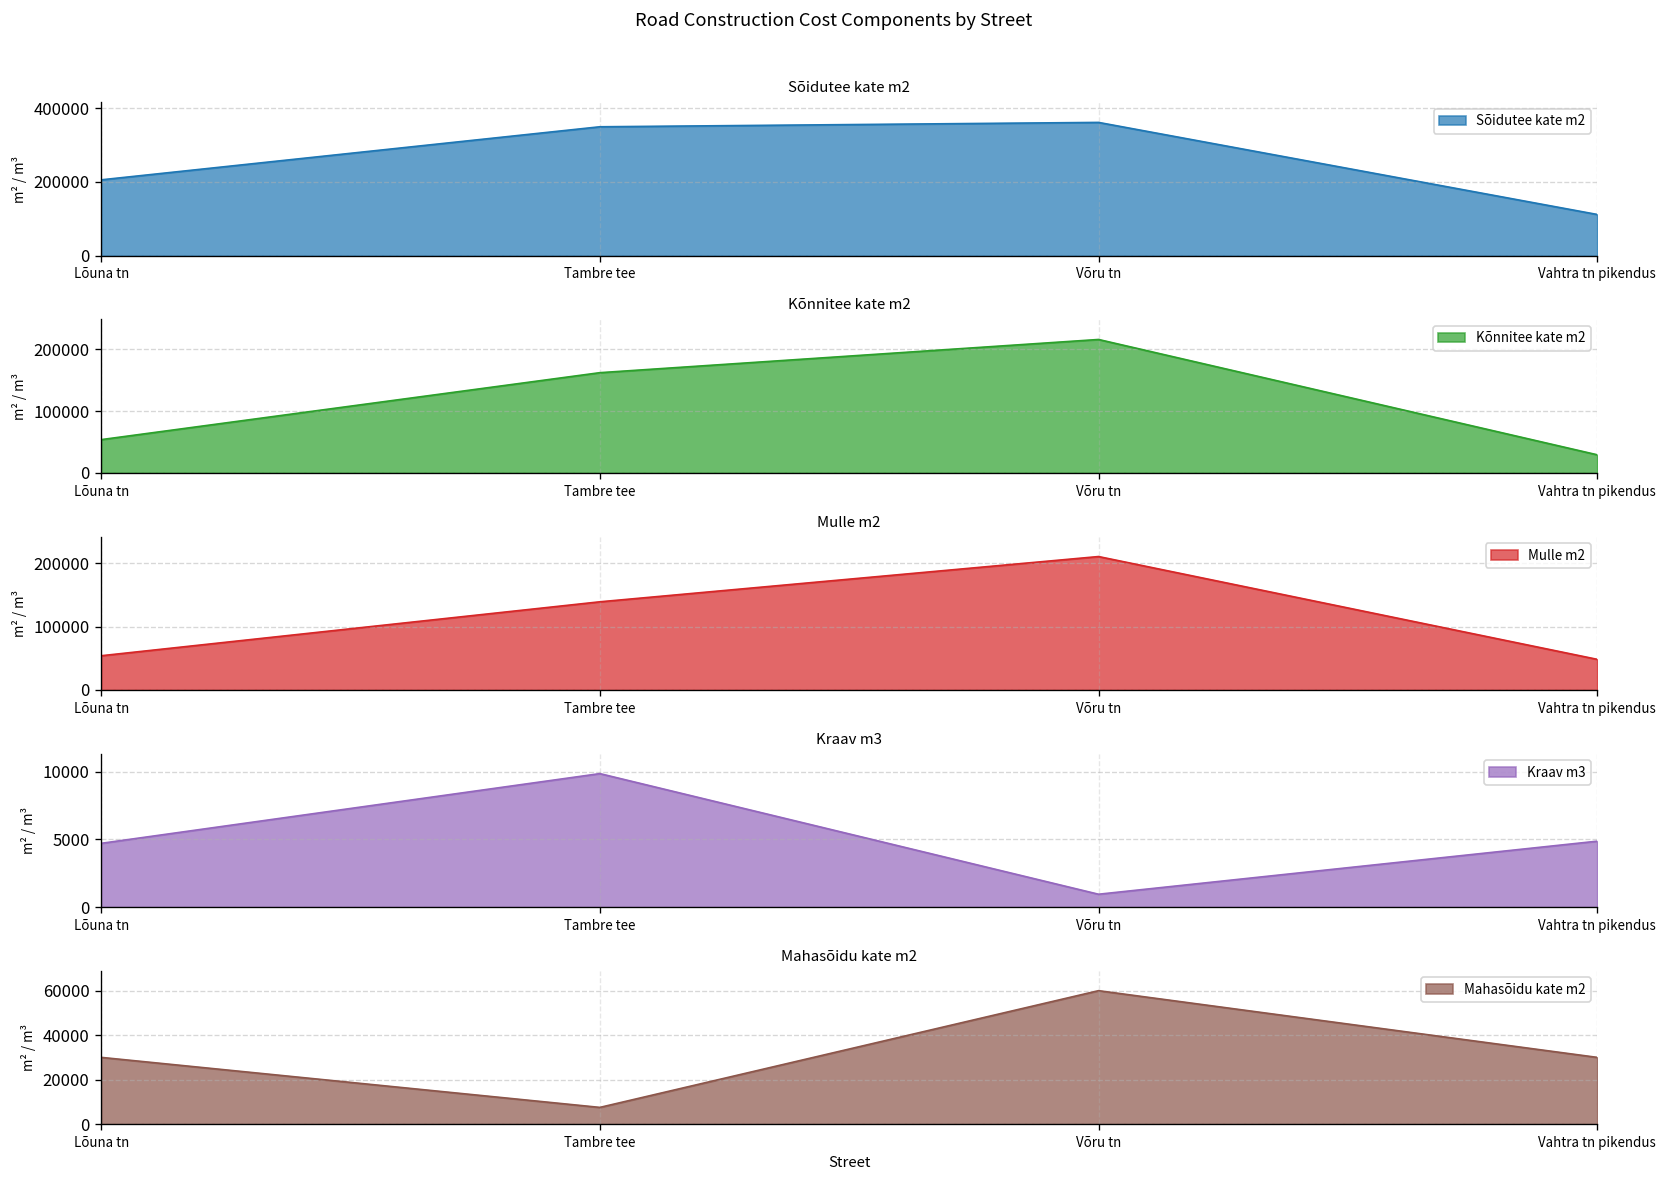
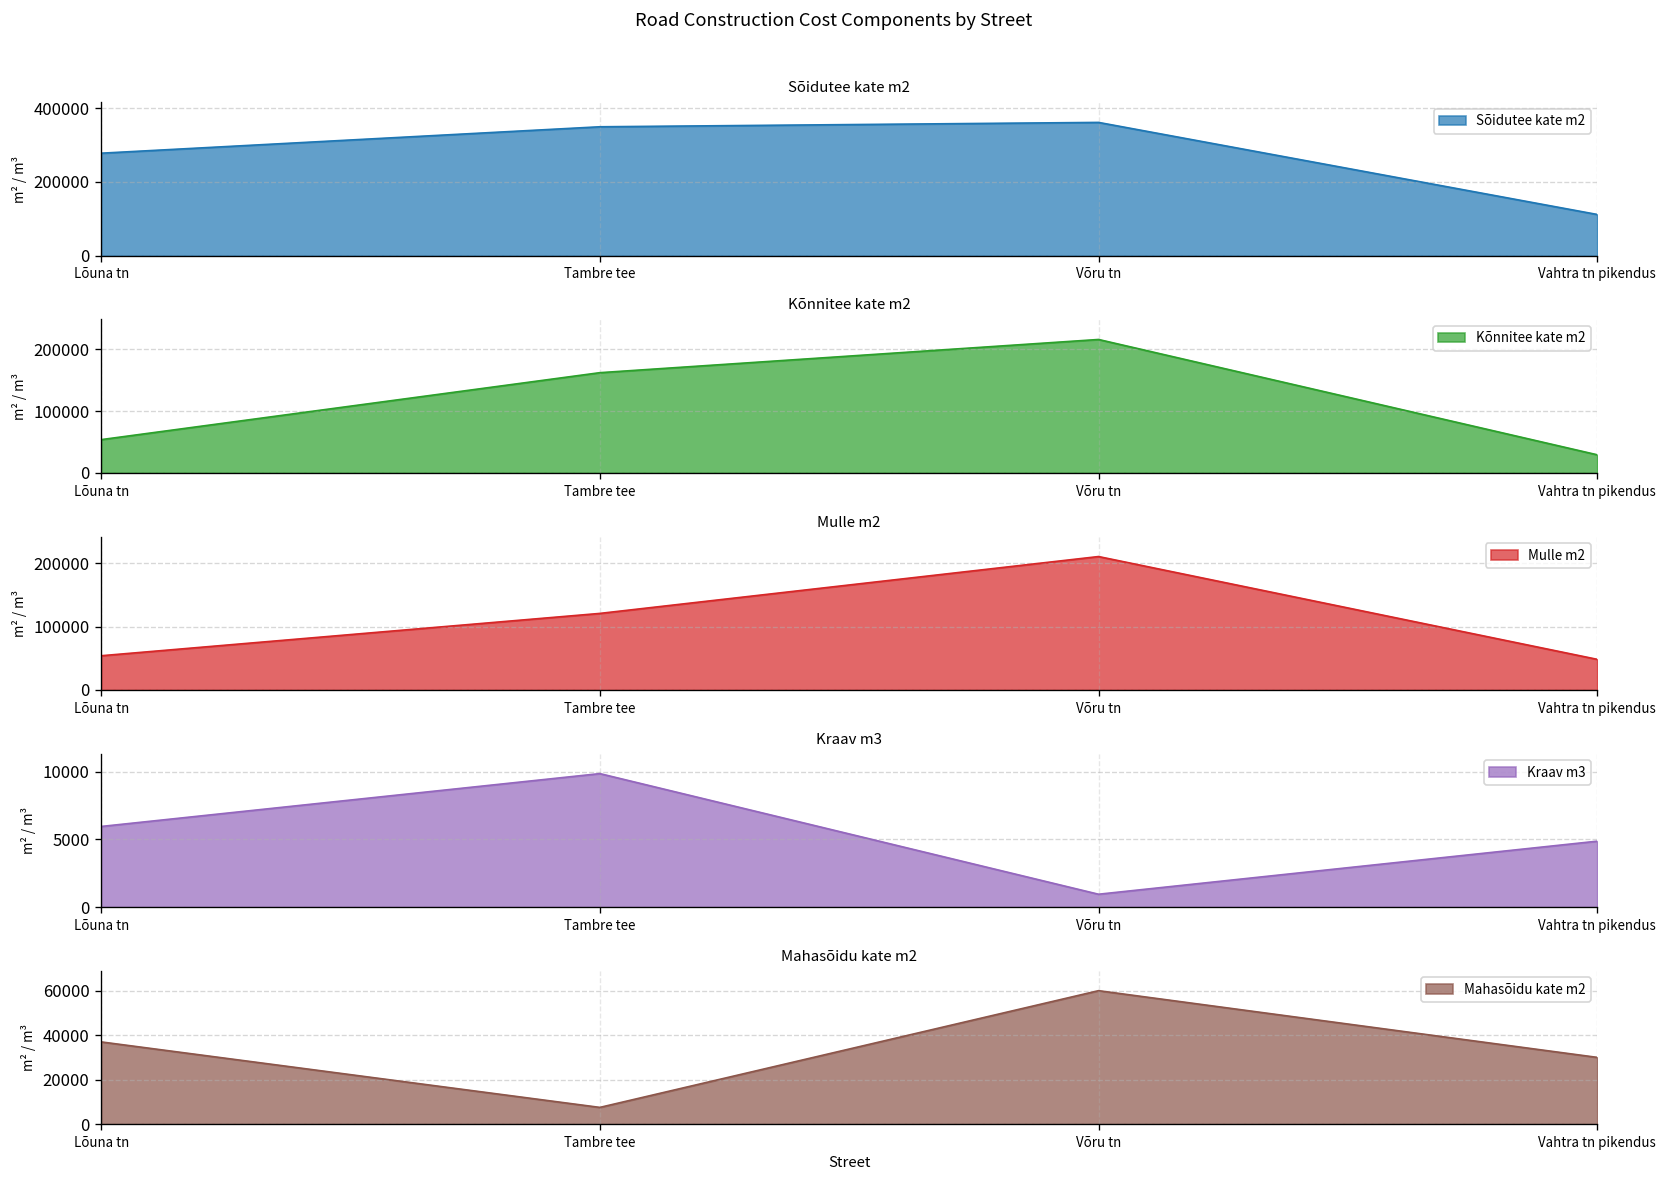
Sõidutee kate m2, Lõuna tn: 210000 -> 280000
Mulle m2, Tambre tee: 140000 -> 120000
Kraav m3, Lõuna tn: 4700 -> 6000
Mahasõidu kate m2, Lõuna tn: 30000 -> 37000
